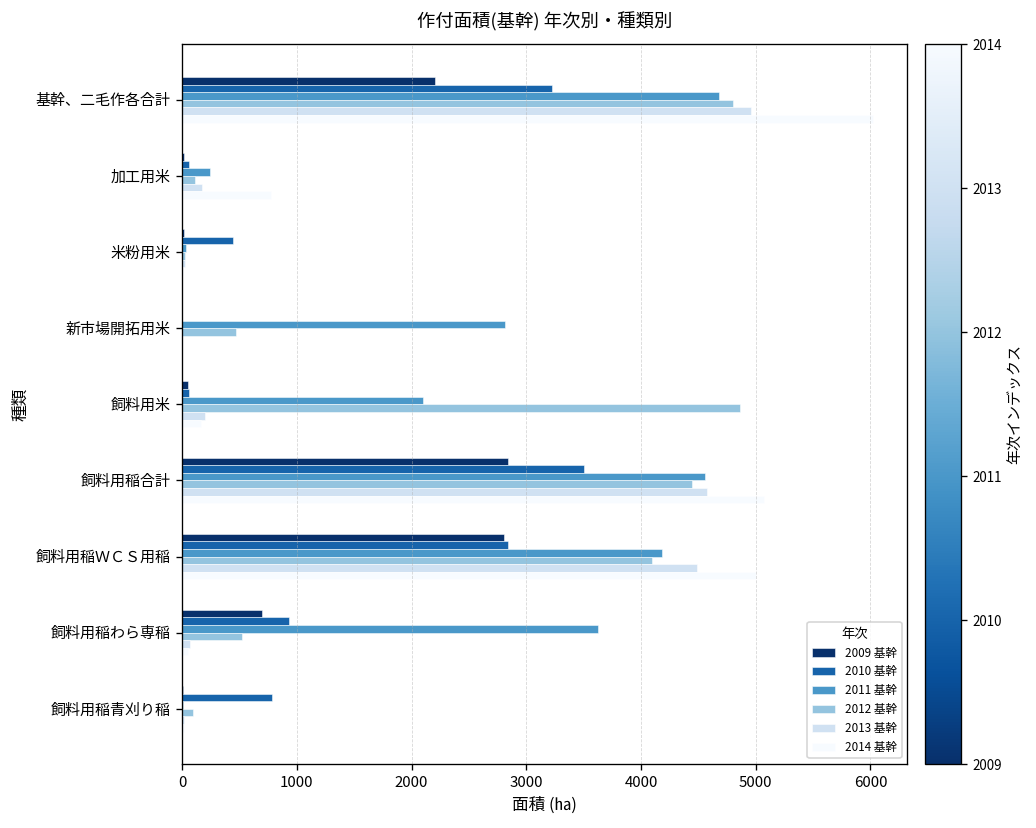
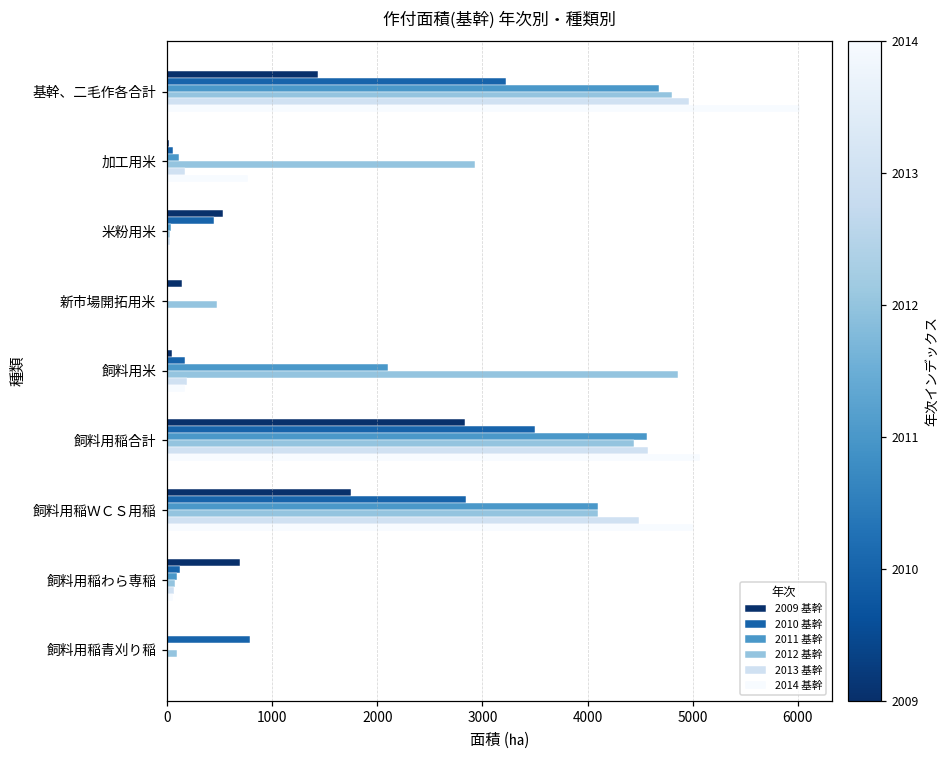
2009 基幹, 基幹、二毛作各合計: 2200 -> 1400
2011 基幹, 加工用米: 200 -> 100
2012 基幹, 加工用米: 100 -> 2900
2009 基幹, 米粉用米: 0 -> 500
2009 基幹, 新市場開拓用米: 0 -> 100
2011 基幹, 新市場開拓用米: 2800 -> 0
2010 基幹, 飼料用米: 100 -> 200
2009 基幹, 飼料用稲ＷＣＳ用稲: 2800 -> 1700
2011 基幹, 飼料用稲ＷＣＳ用稲: 4200 -> 4100
2010 基幹, 飼料用稲わら専稲: 900 -> 100
2011 基幹, 飼料用稲わら専稲: 3600 -> 100
2012 基幹, 飼料用稲わら専稲: 500 -> 100
